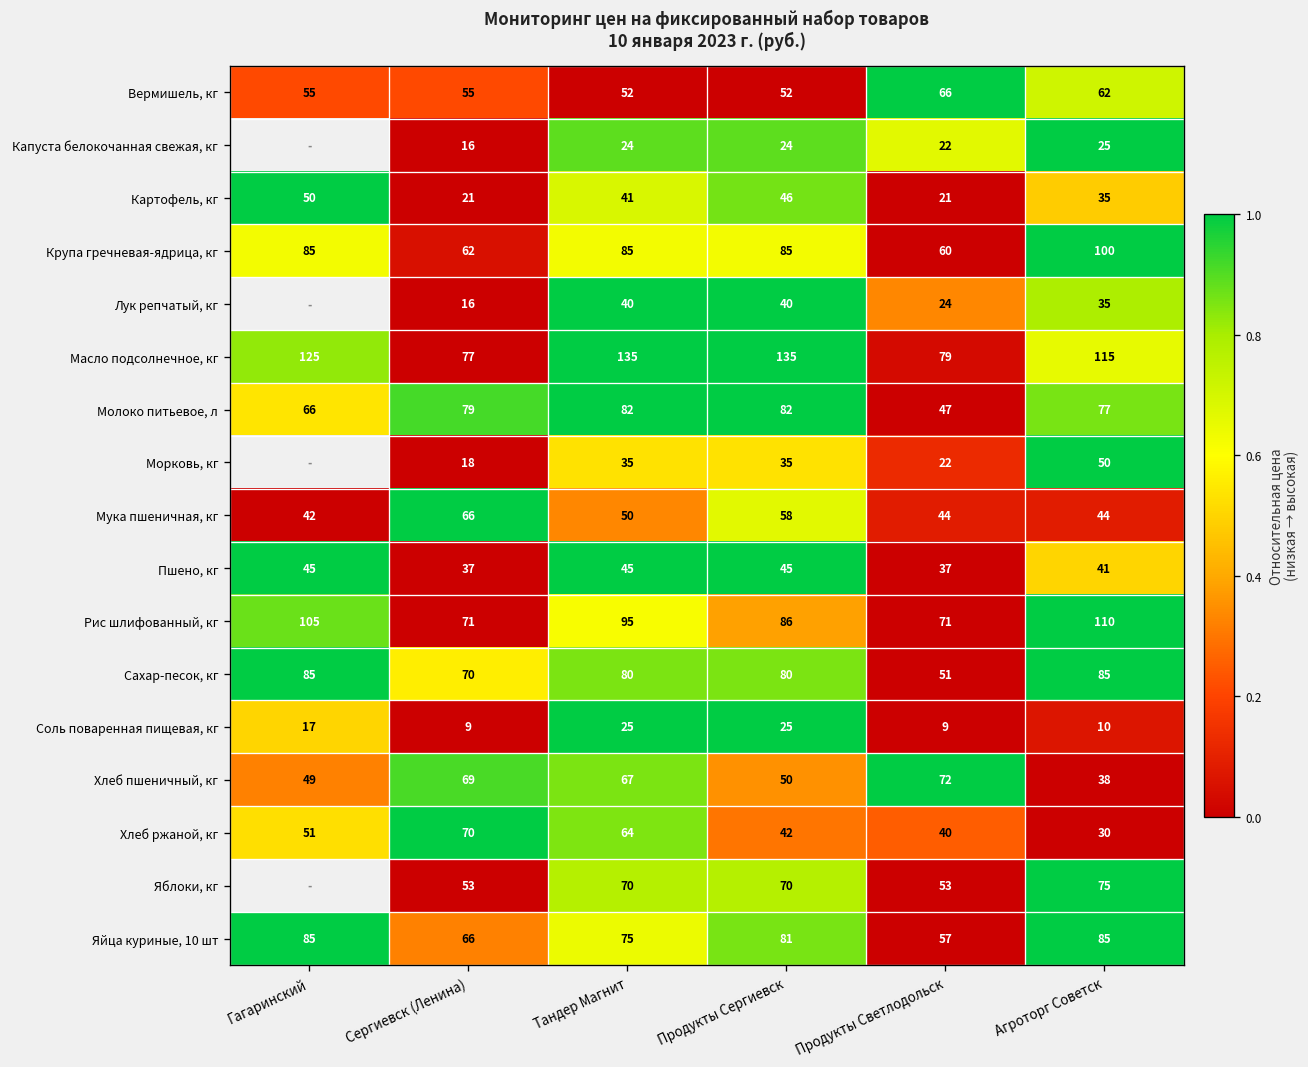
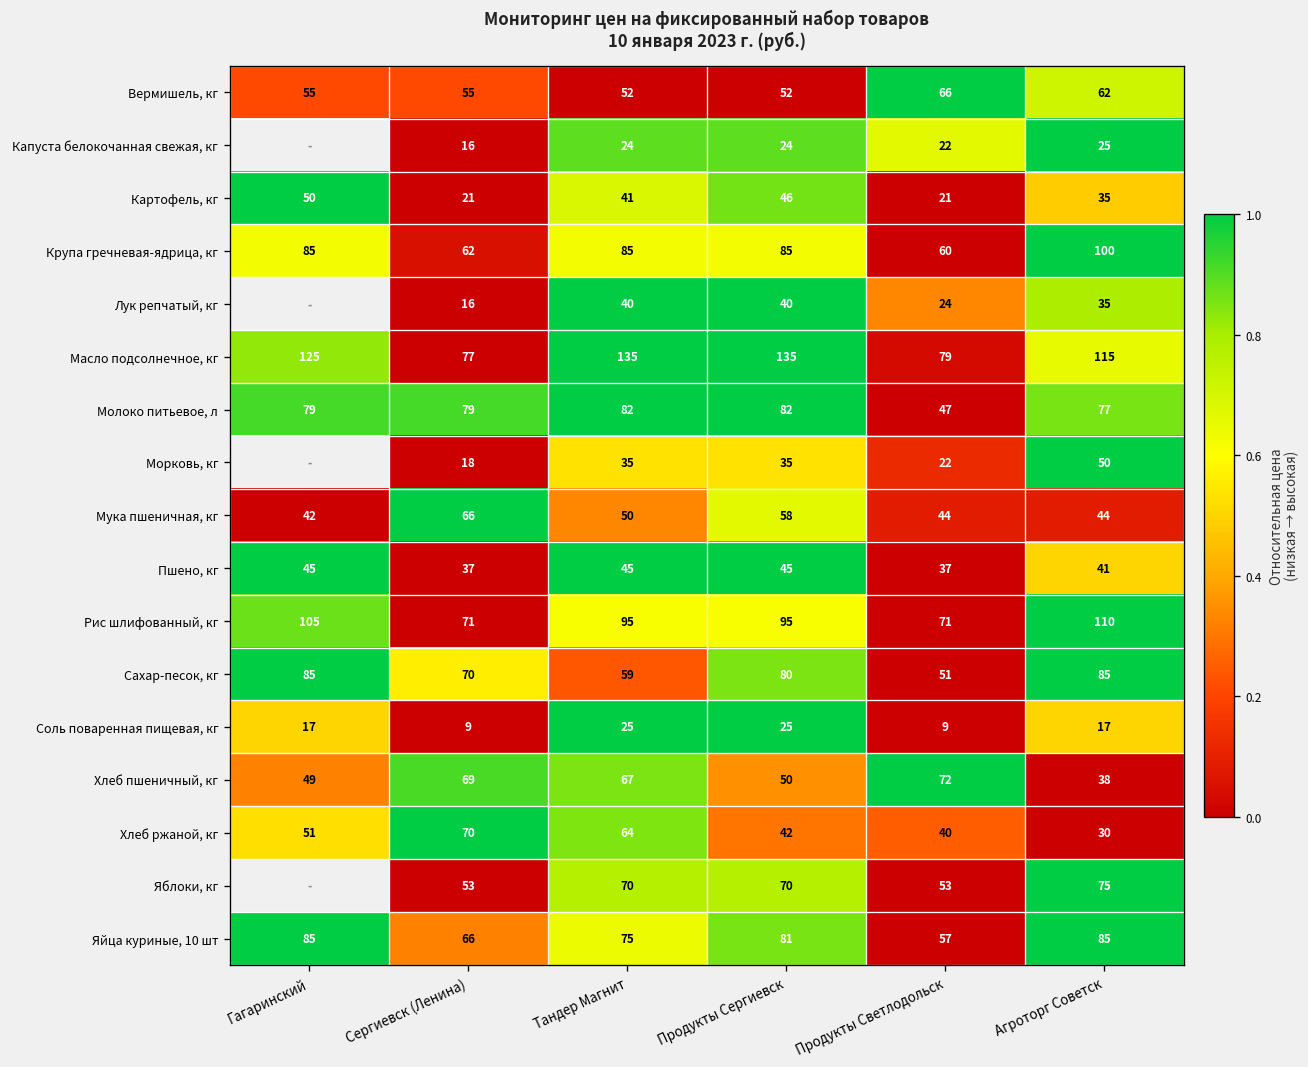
Молоко питьевое, л, Гагаринский: 66 -> 79
Рис шлифованный, кг, Продукты Сергиевск: 86 -> 95
Сахар-песок, кг, Тандер Магнит: 80 -> 59
Соль поваренная пищевая, кг, Агроторг Советск: 10 -> 17
